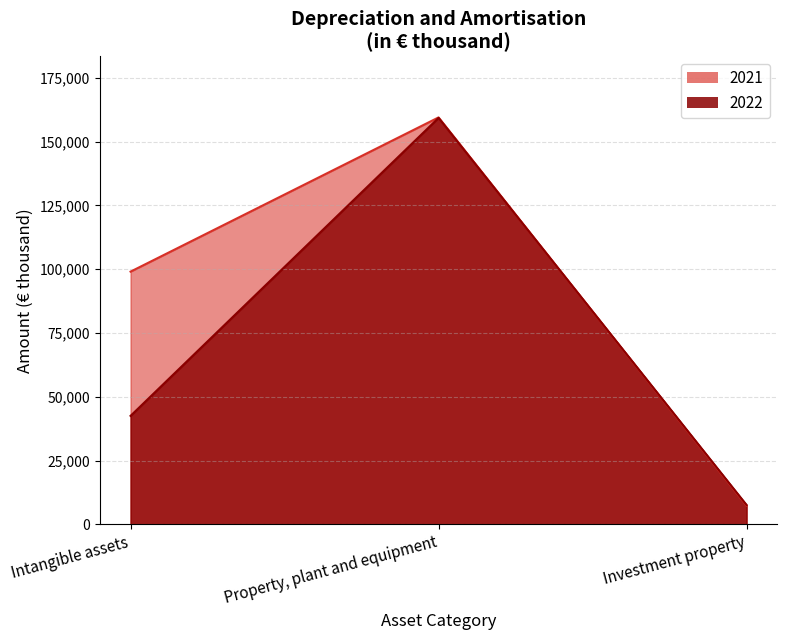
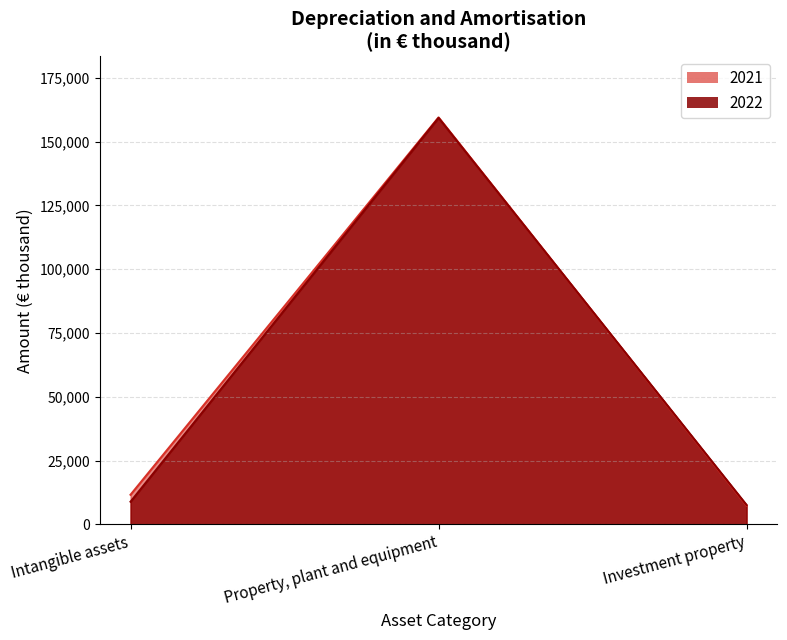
2021, Intangible assets: 99,000 -> 12,000
2022, Intangible assets: 43,000 -> 9,000
